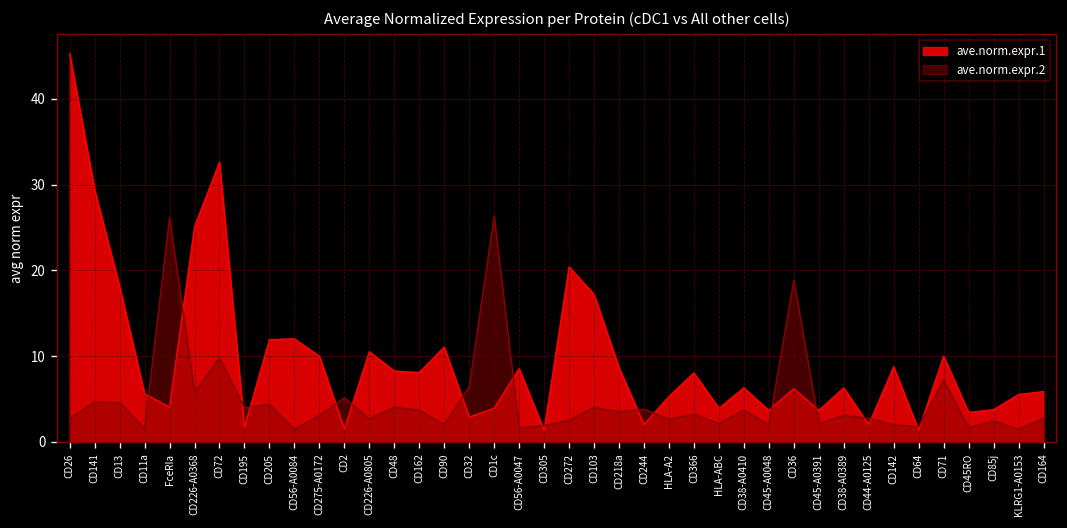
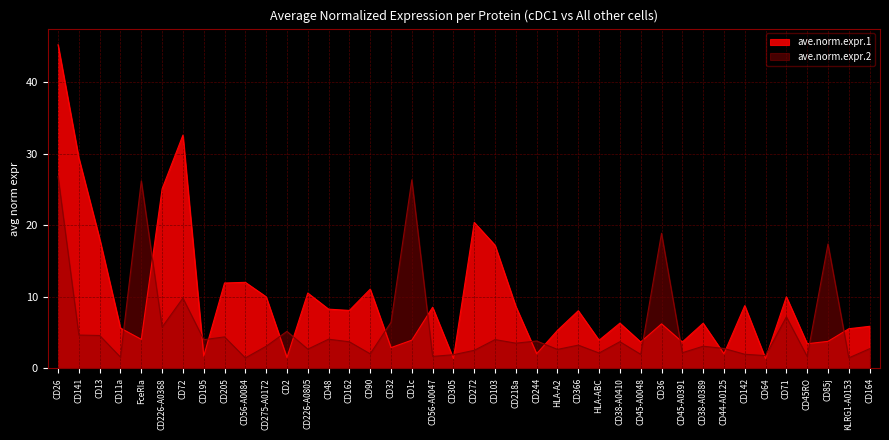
ave.norm.expr.2, CD26: 3 -> 27
ave.norm.expr.2, CD85j: 2 -> 17
